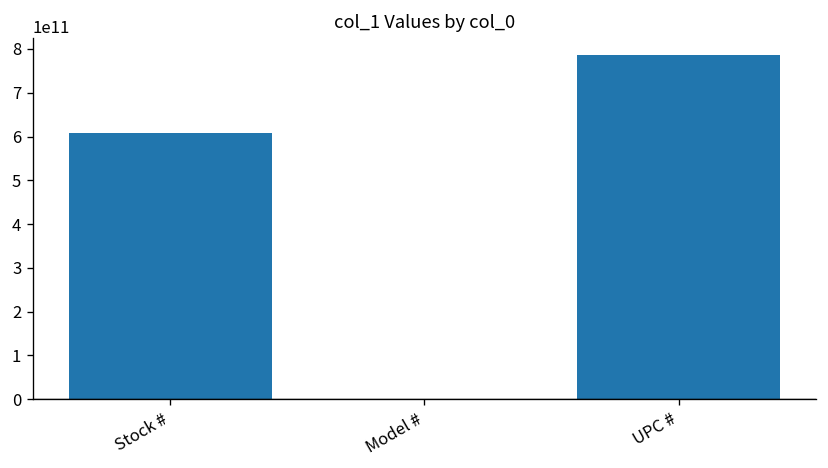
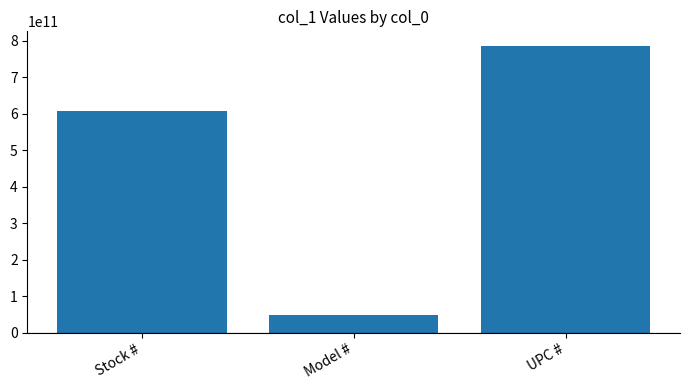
Model #: 0 -> 50000000000
